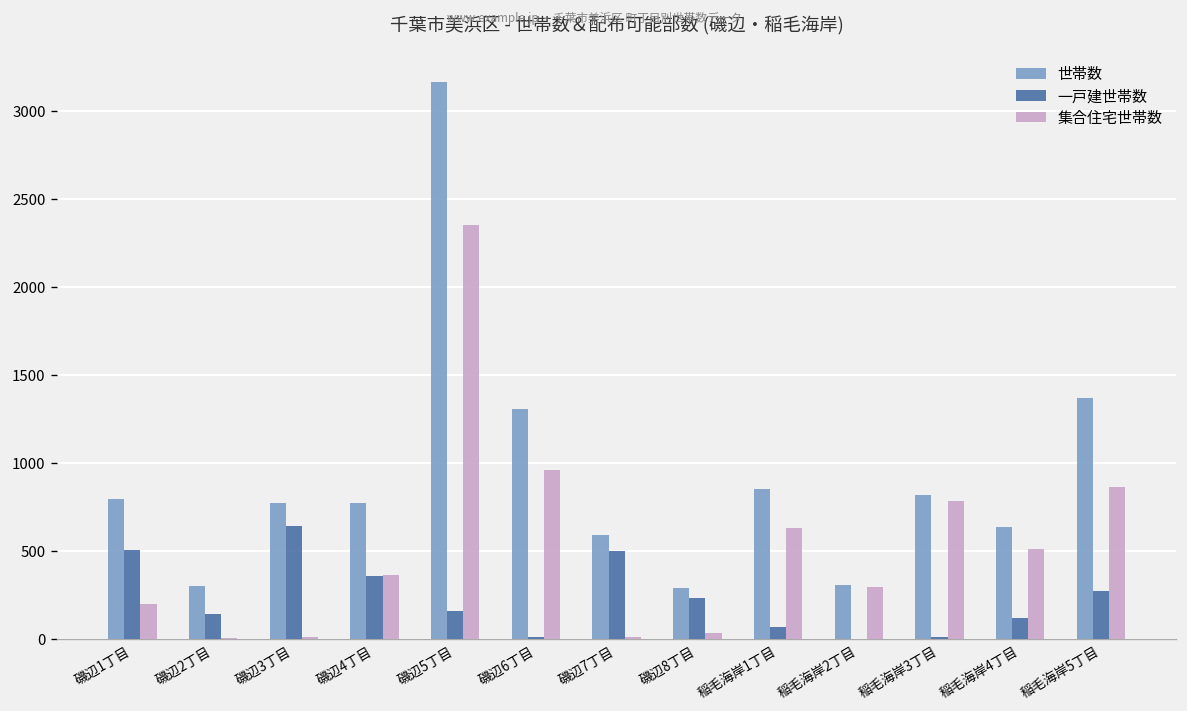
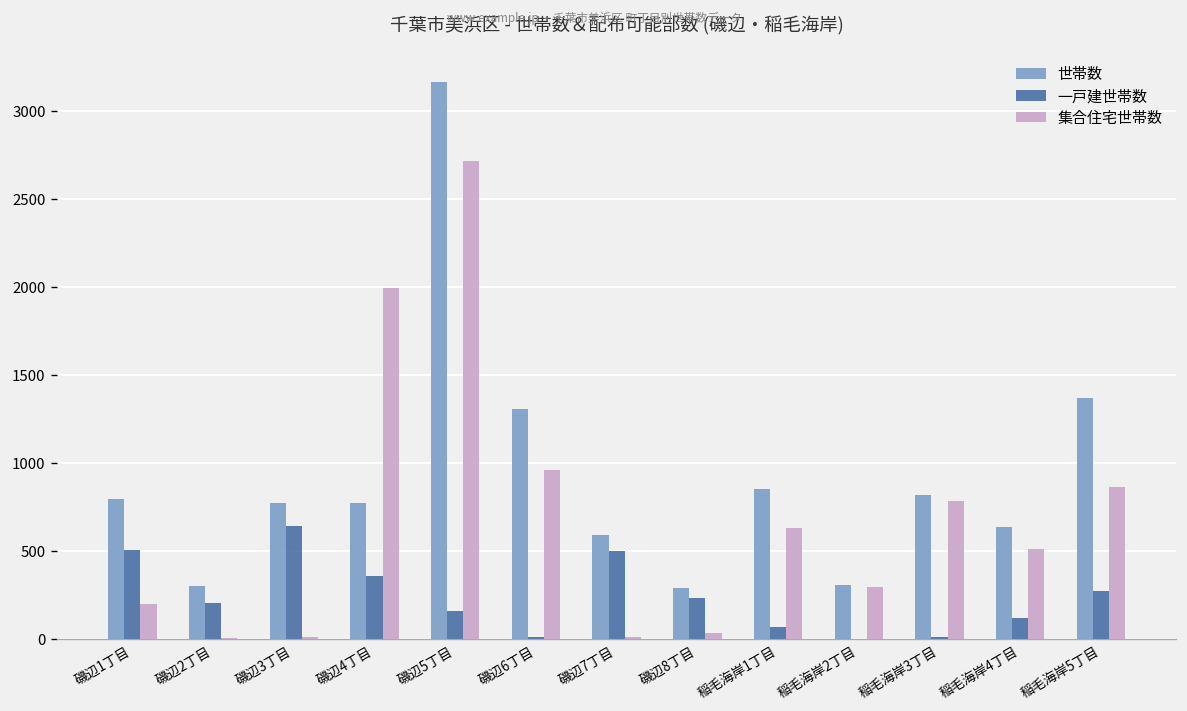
一戸建世帯数, 磯辺2丁目: 140 -> 200
集合住宅世帯数, 磯辺4丁目: 360 -> 1990
集合住宅世帯数, 磯辺5丁目: 2350 -> 2710
